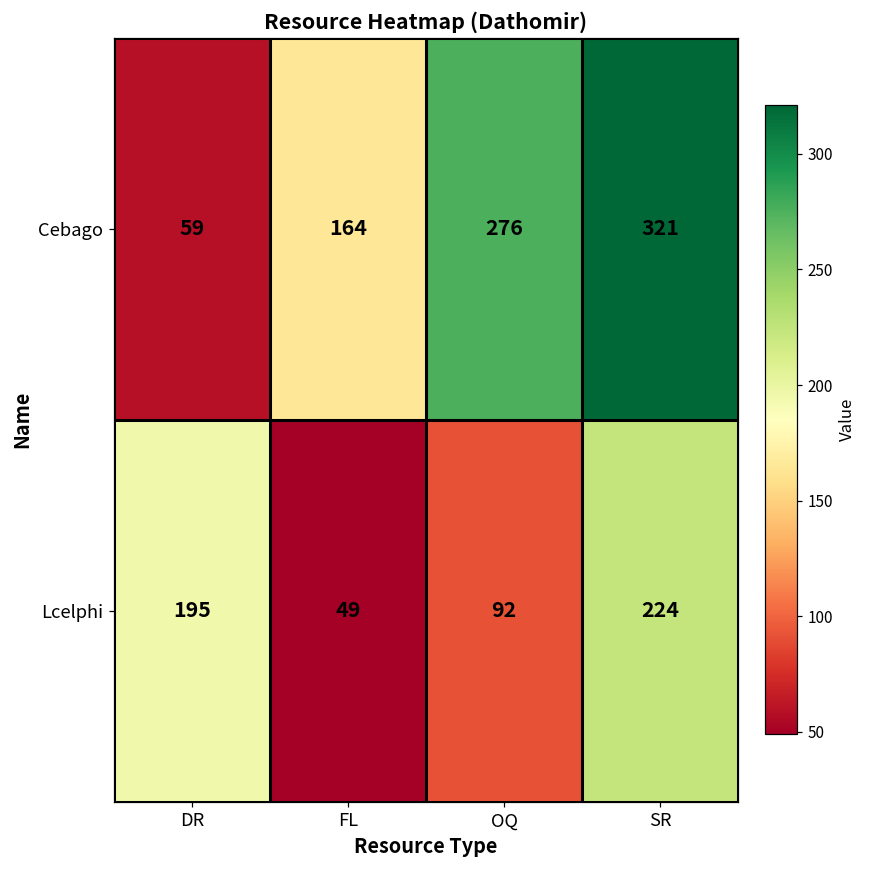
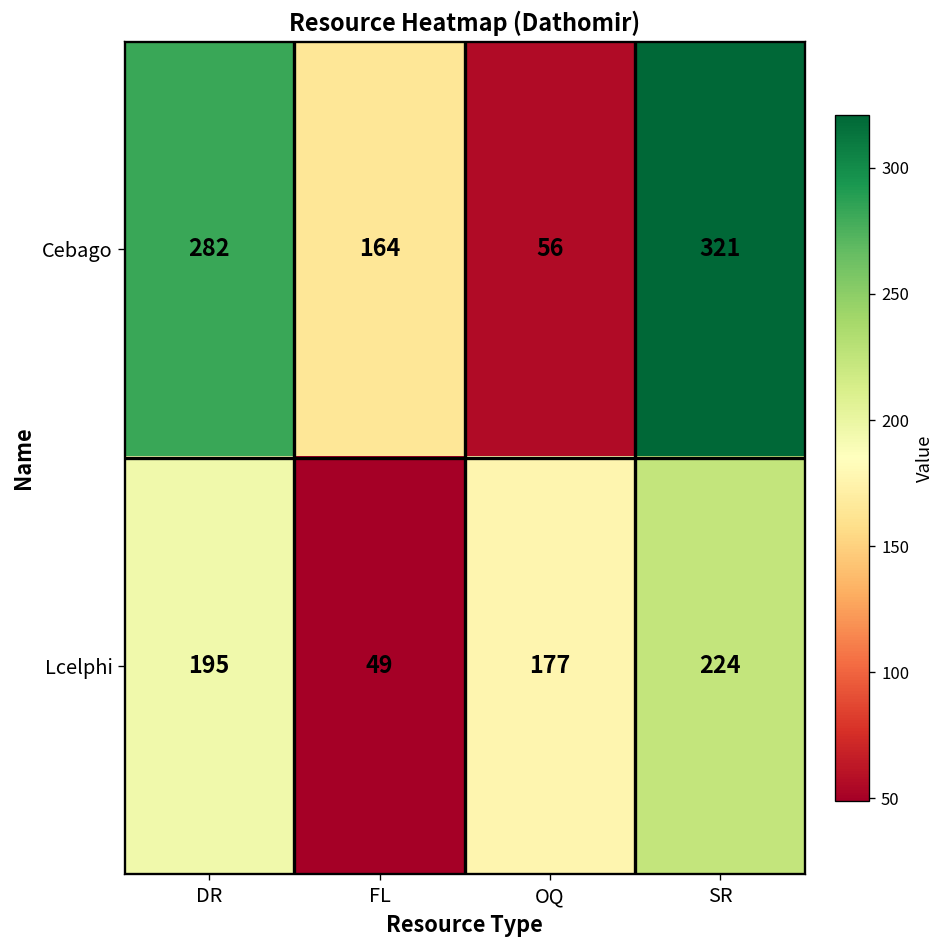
Cebago, DR: 59 -> 282
Cebago, OQ: 276 -> 56
Lcelphi, OQ: 92 -> 177
